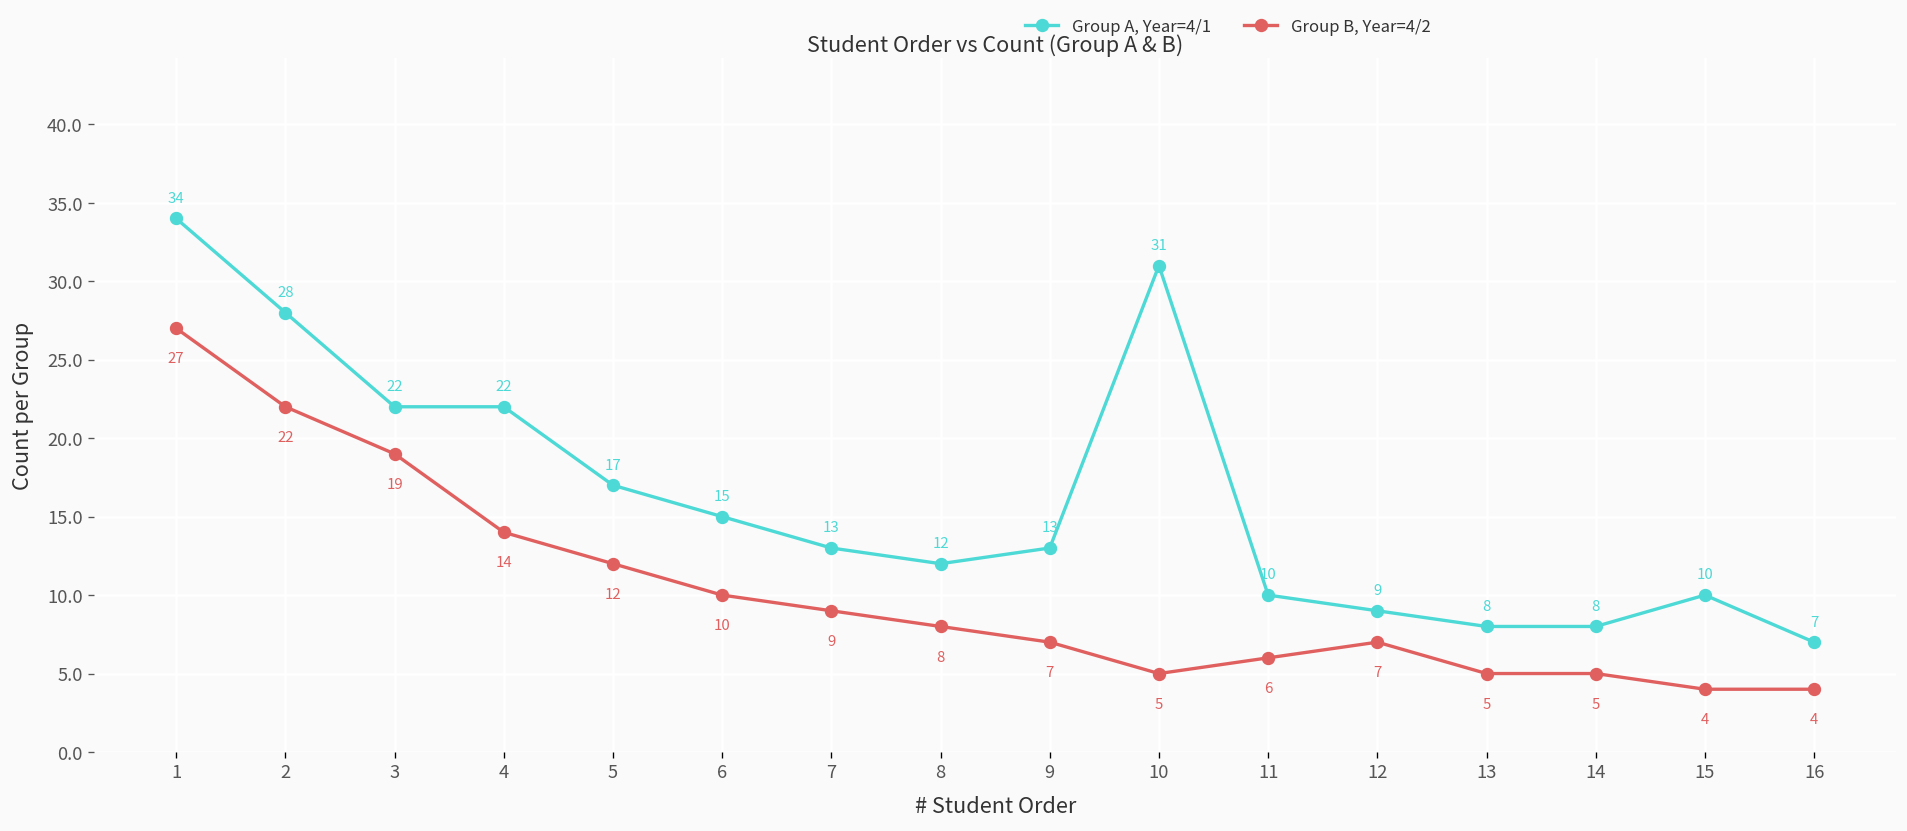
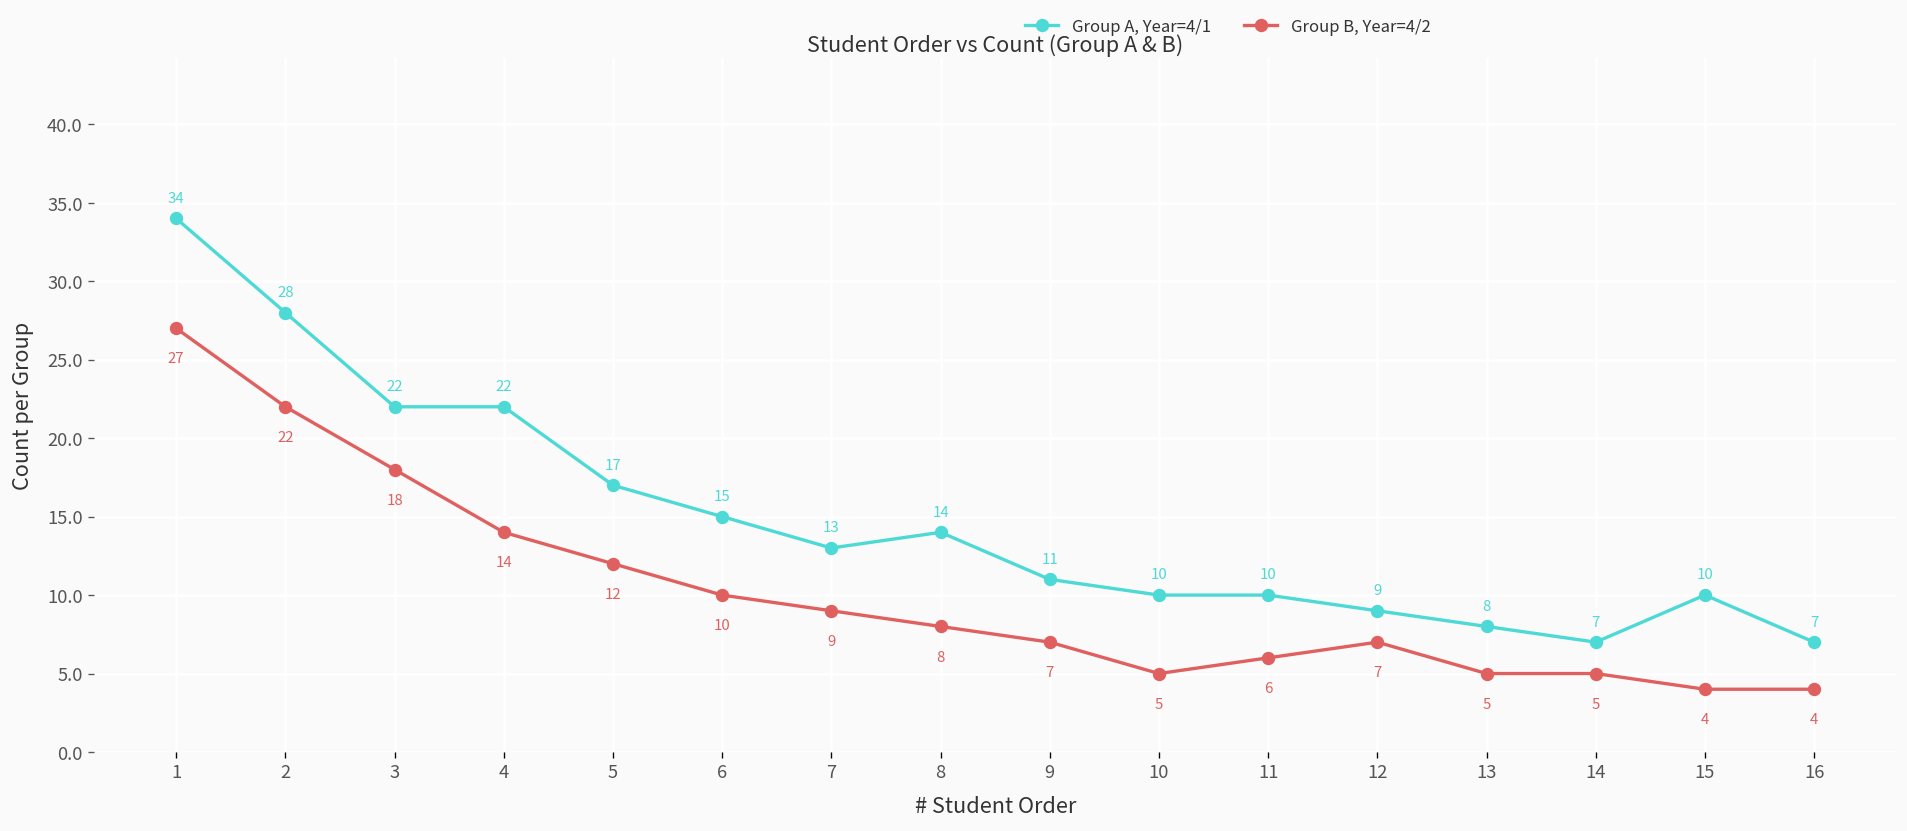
Group B, Year=4/2, 3: 19 -> 18
Group A, Year=4/1, 8: 12 -> 14
Group A, Year=4/1, 9: 13 -> 11
Group A, Year=4/1, 10: 31 -> 10
Group A, Year=4/1, 14: 8 -> 7
